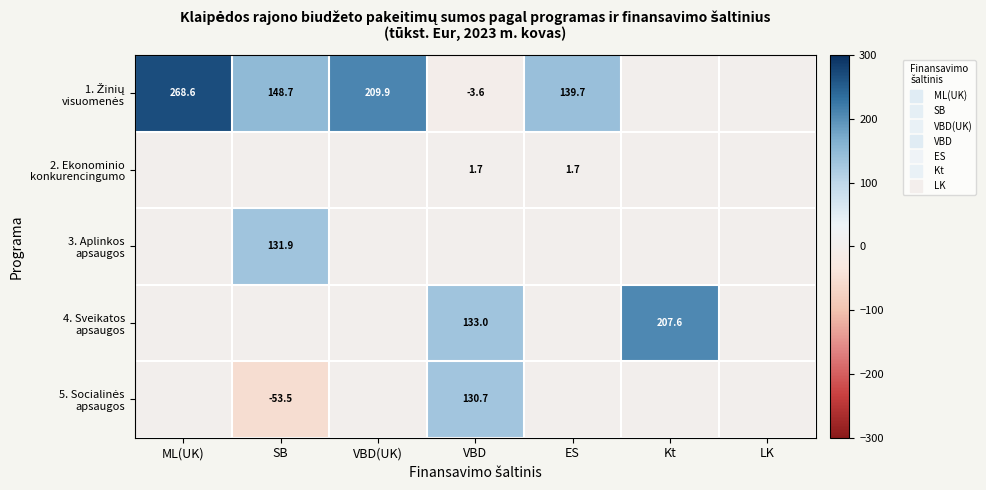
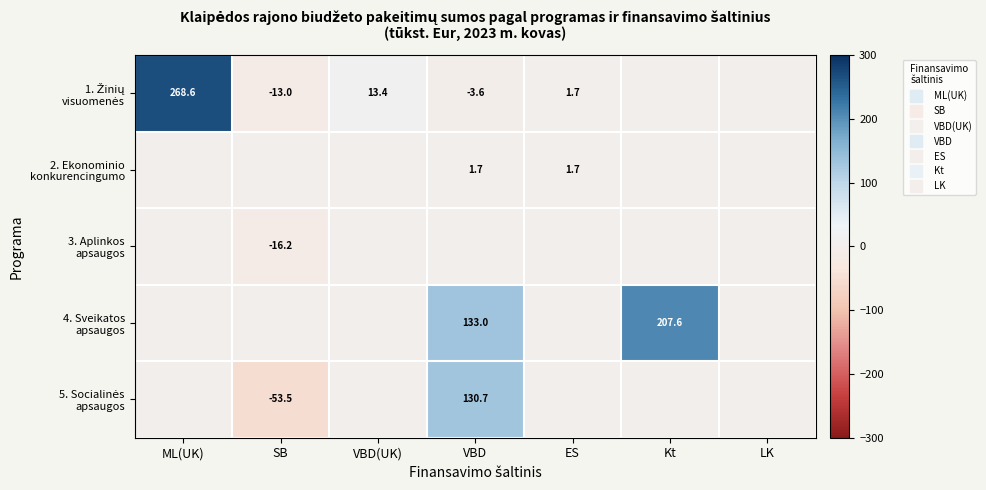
1. Žinių visuomenės, SB: 148.7 -> -13.0
1. Žinių visuomenės, VBD(UK): 209.9 -> 13.4
1. Žinių visuomenės, ES: 139.7 -> 1.7
3. Aplinkos apsaugos, SB: 131.9 -> -16.2
